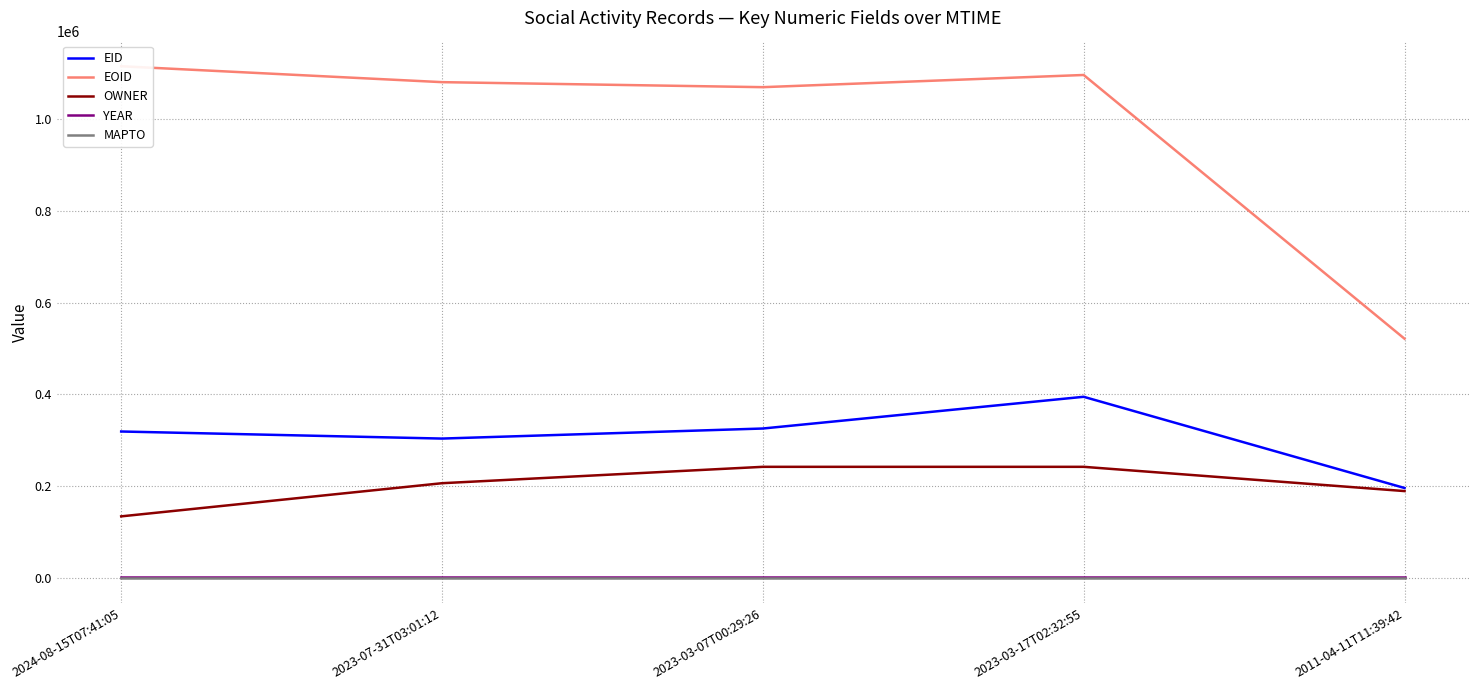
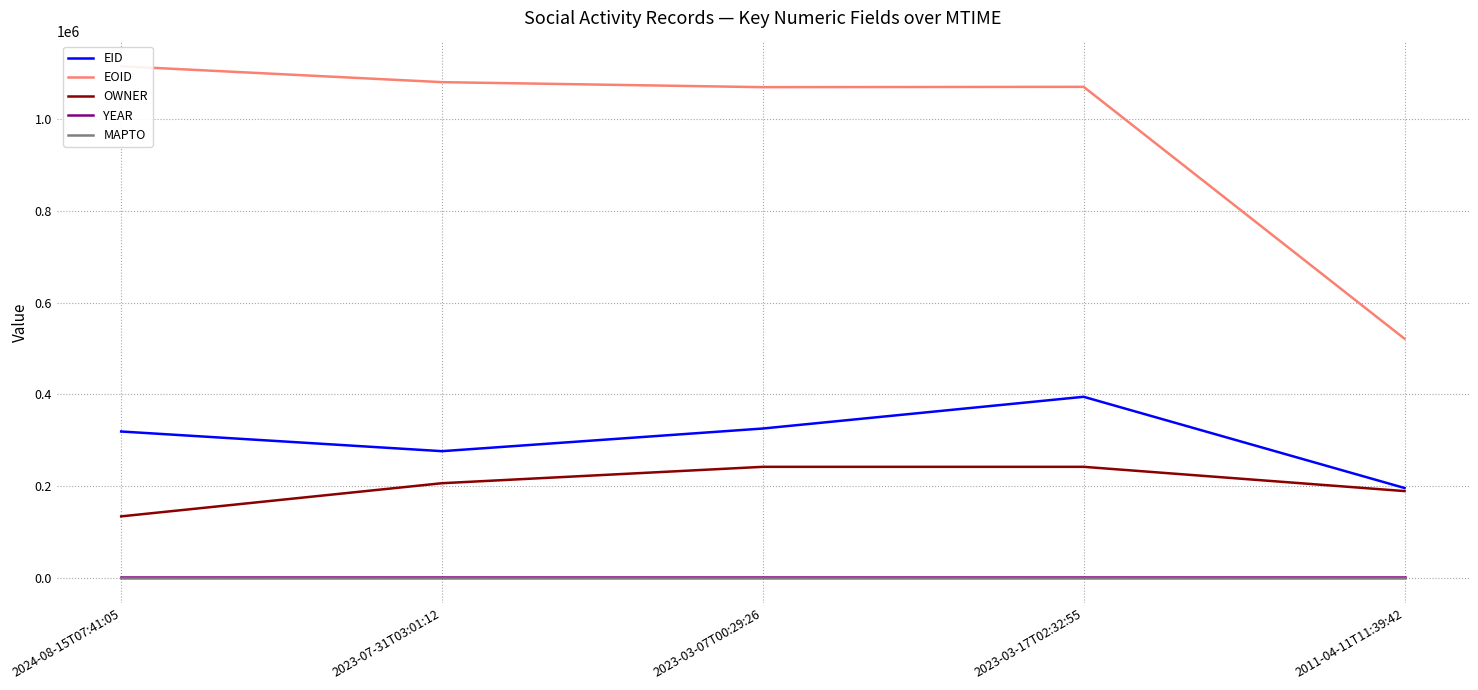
EID, 2023-07-31T03:01:12: 300000 -> 280000
EOID, 2023-03-17T02:32:55: 1100000 -> 1070000
